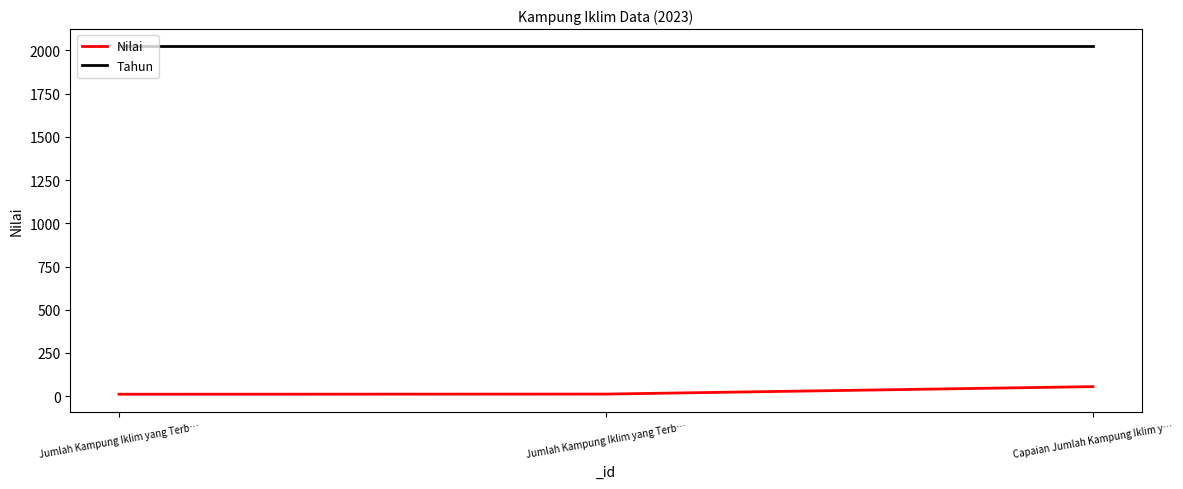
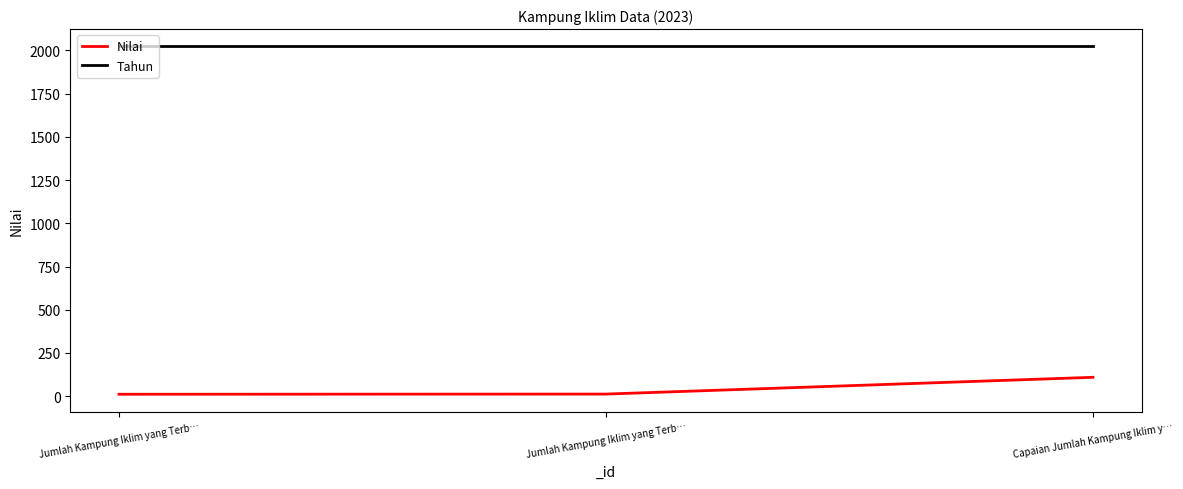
Nilai, Capaian Jumlah Kampung Iklim y…: 60 -> 110
